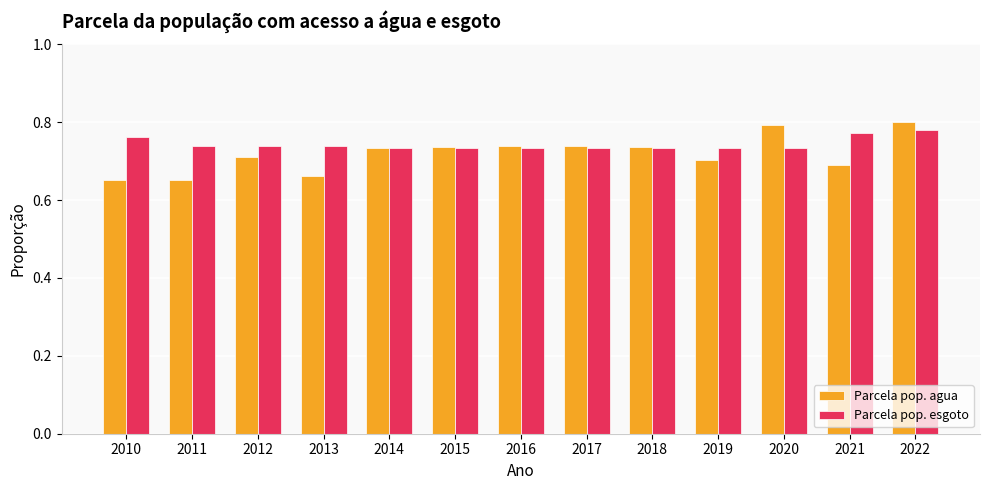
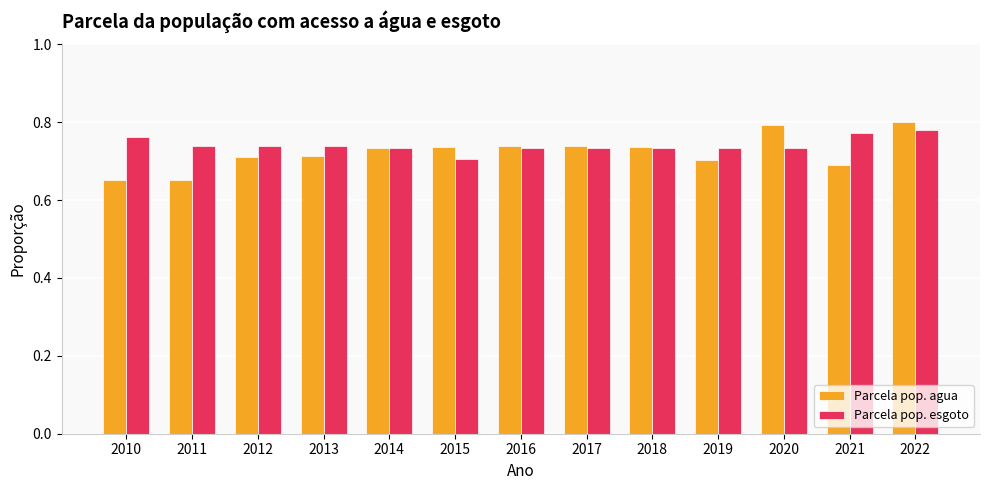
Parcela pop. agua, 2013: 0.66 -> 0.71
Parcela pop. esgoto, 2015: 0.73 -> 0.71
